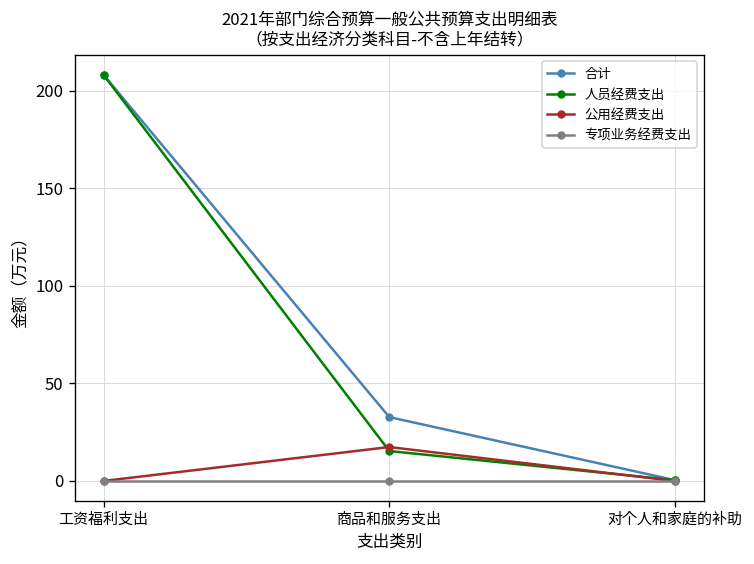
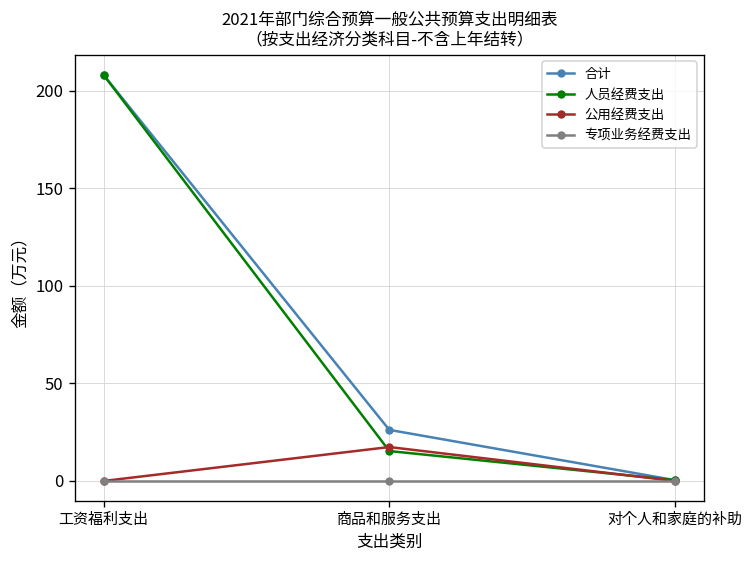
合计, 商品和服务支出: 33 -> 26
